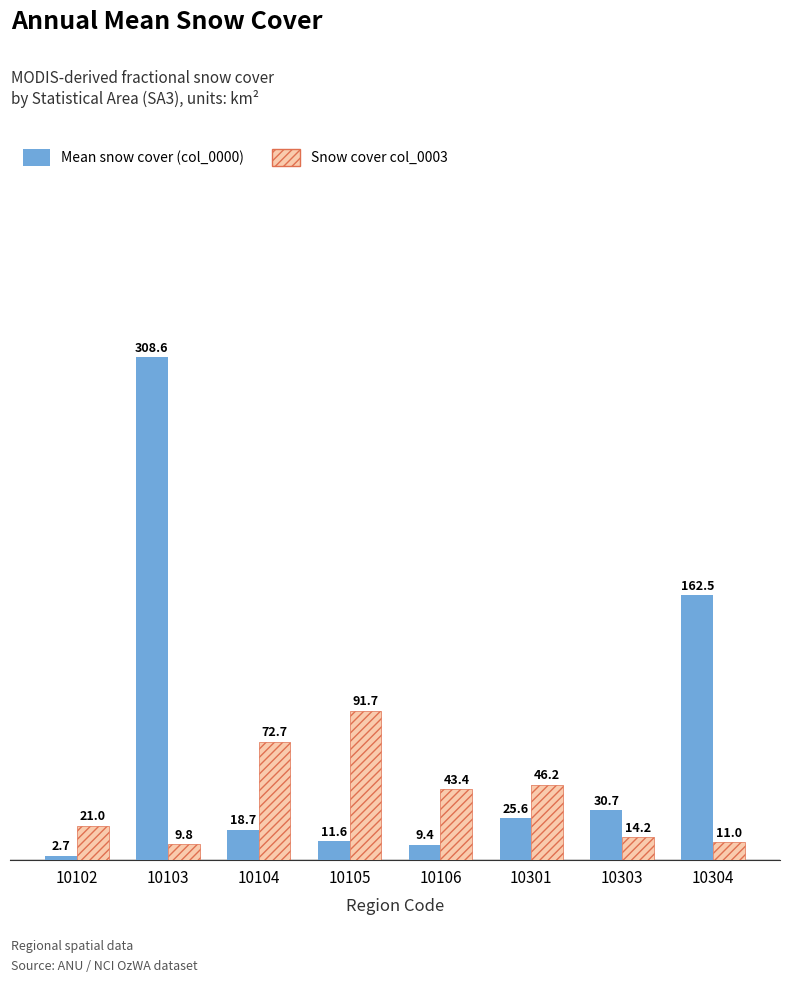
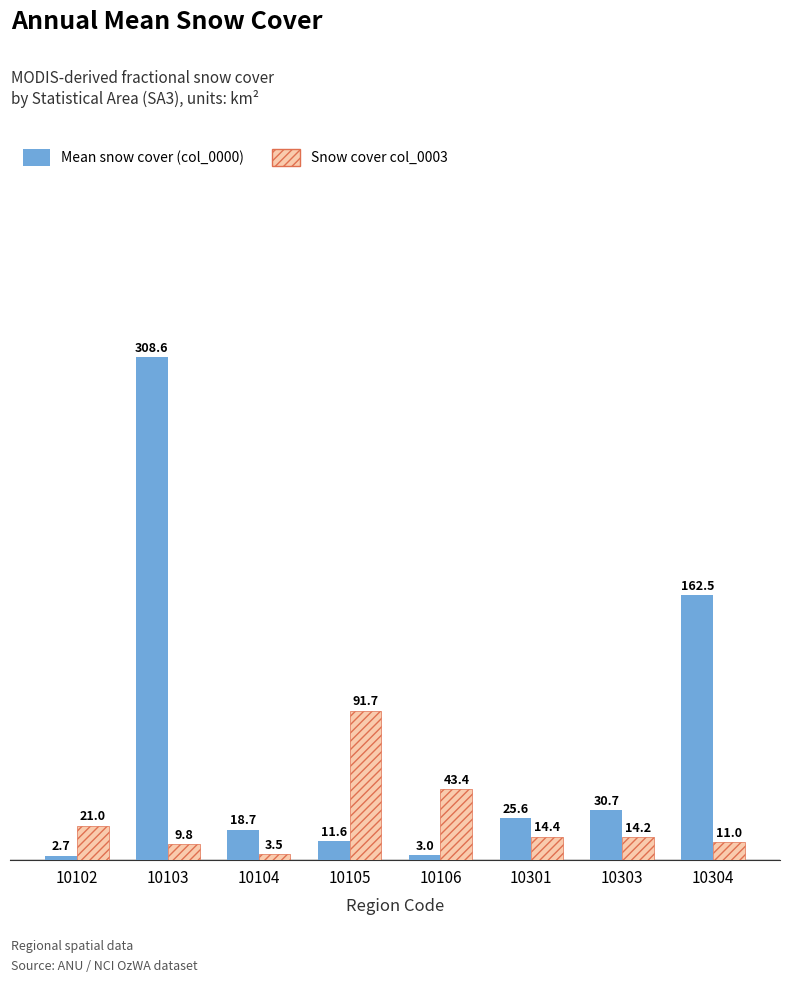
Snow cover col_0003, 10104: 72.7 -> 3.5
Mean snow cover (col_0000), 10106: 9.4 -> 3.0
Snow cover col_0003, 10301: 46.2 -> 14.4
